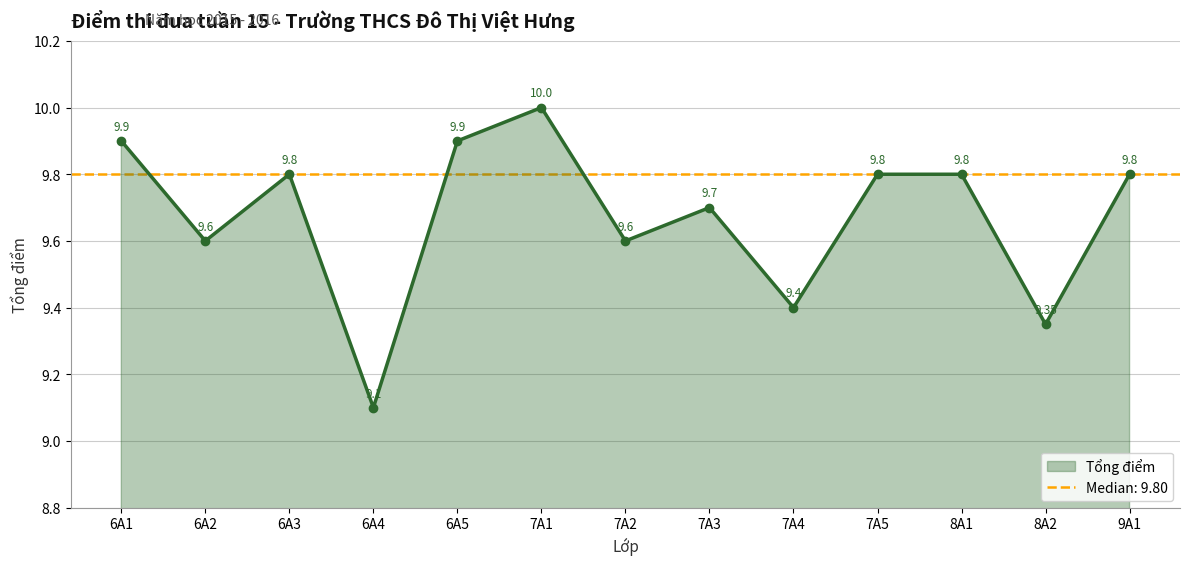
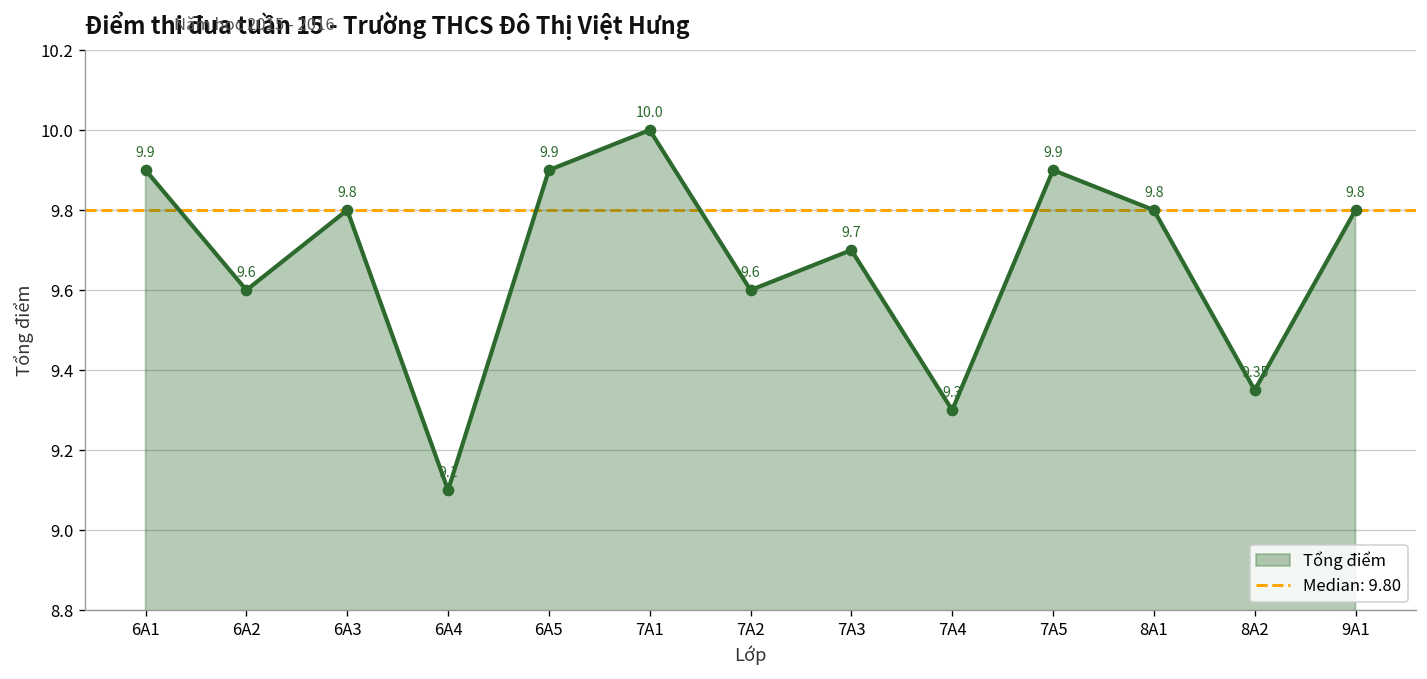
7A4: 9.4 -> 9.3
7A5: 9.8 -> 9.9
